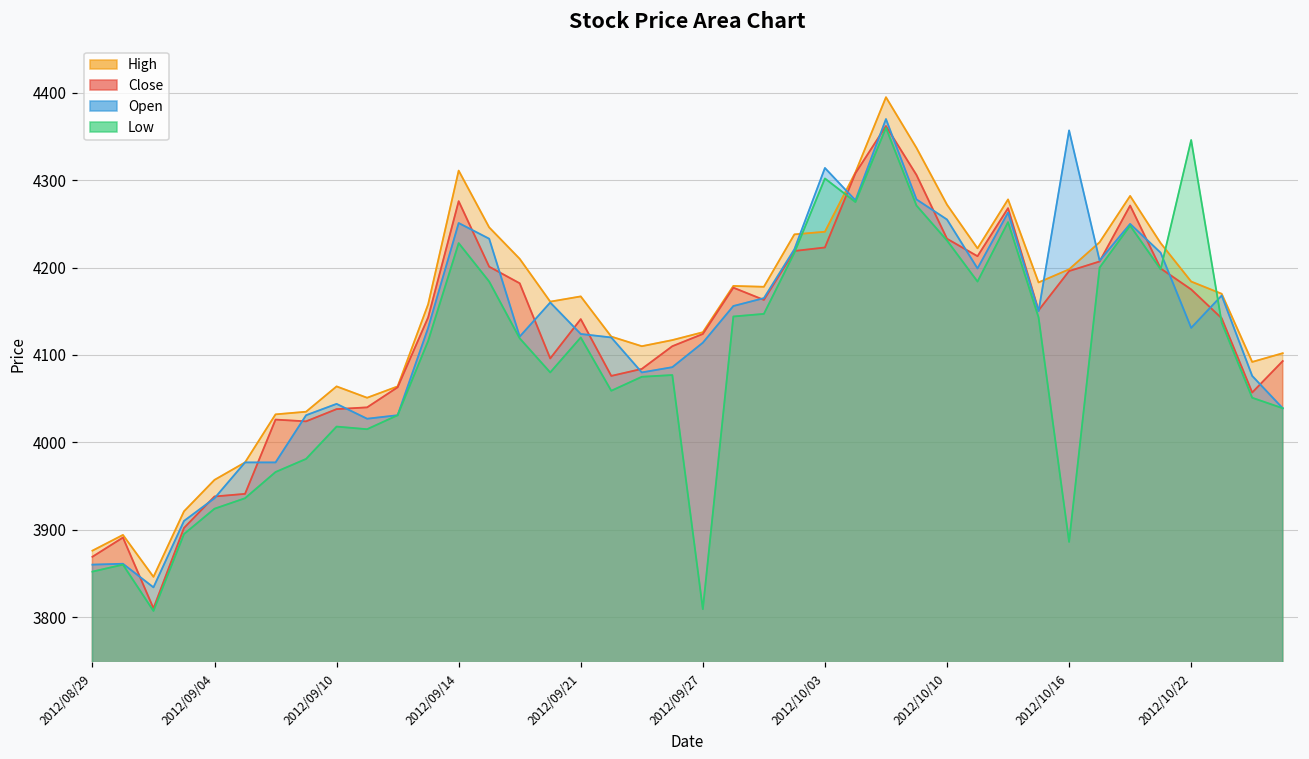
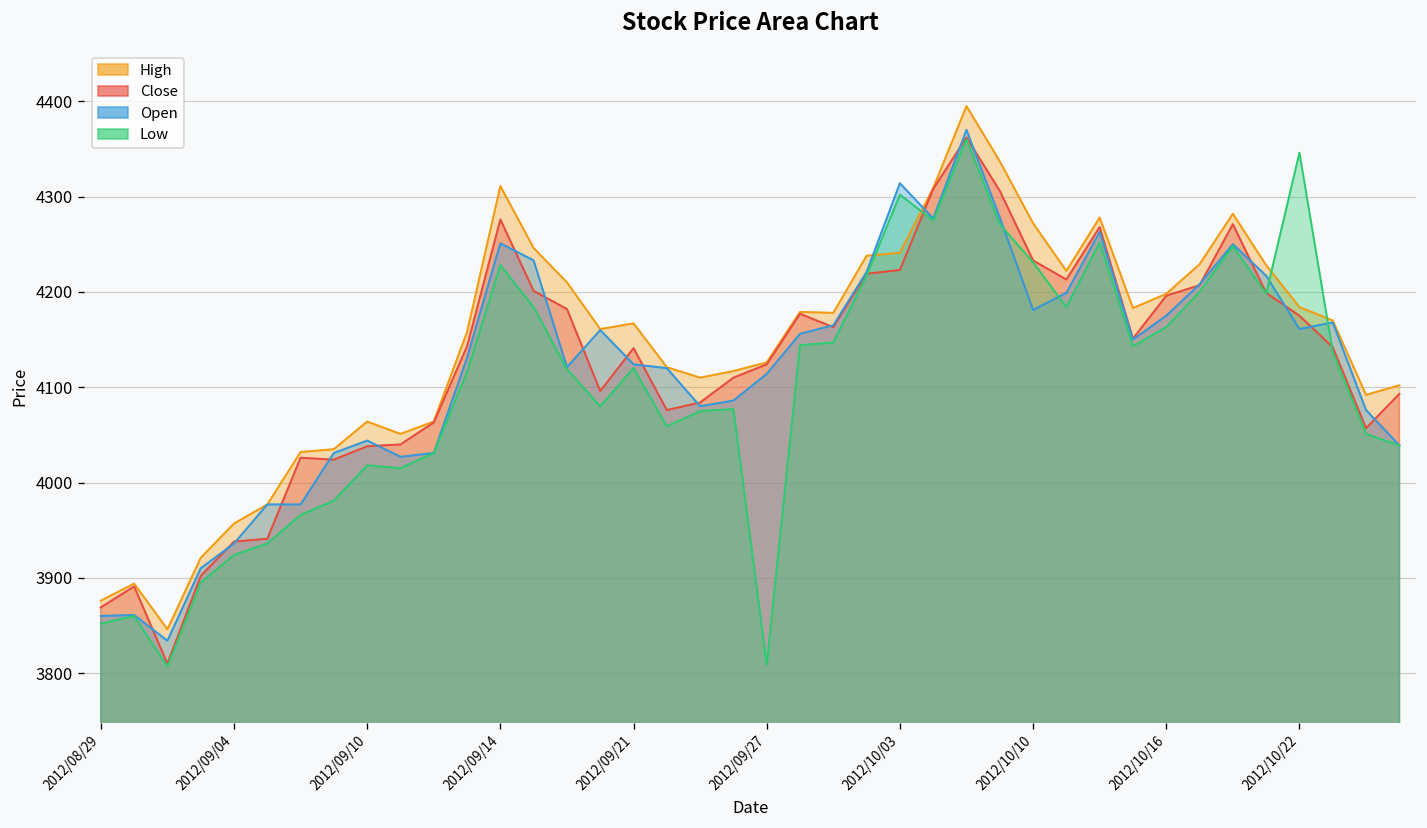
Open, 2012/10/10: 4260 -> 4180
Open, 2012/10/16: 4360 -> 4180
Low, 2012/10/16: 3890 -> 4160
Open, 2012/10/22: 4130 -> 4160
